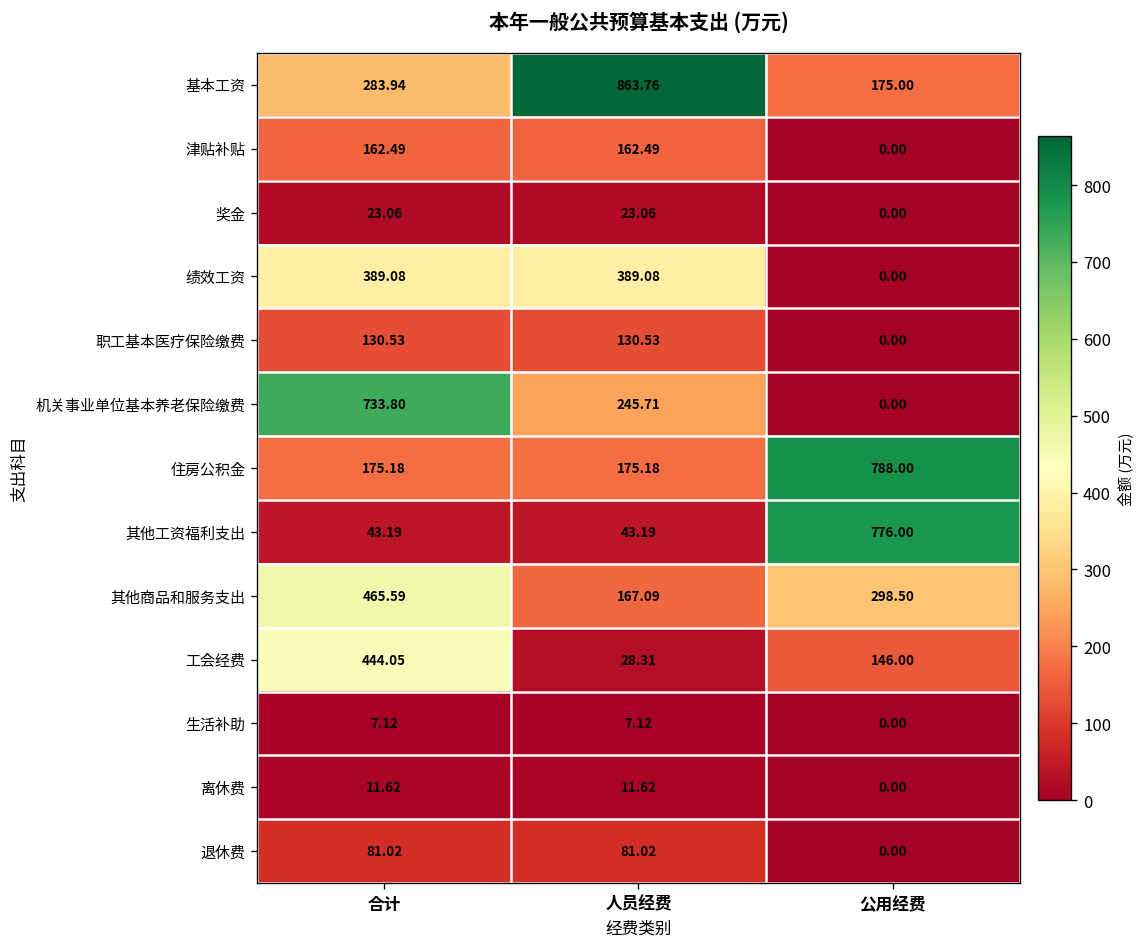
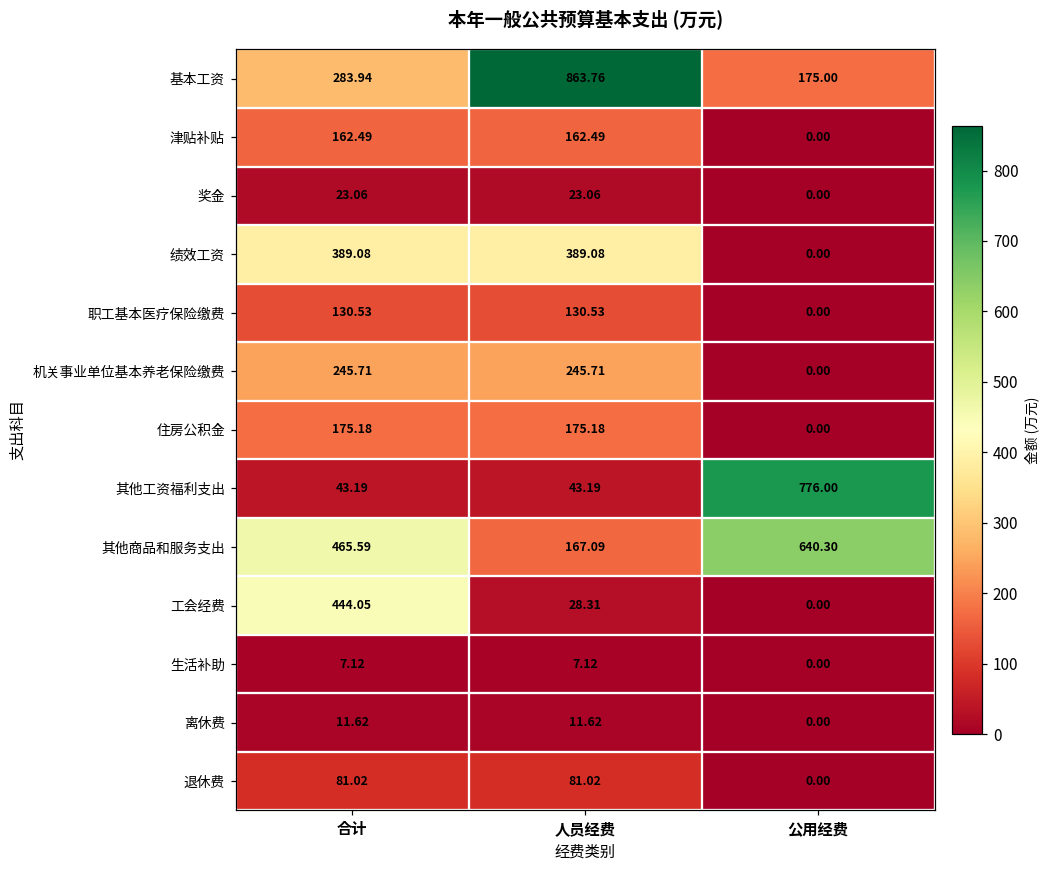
机关事业单位基本养老保险缴费, 合计: 733.80 -> 245.71
住房公积金, 公用经费: 788.00 -> 0.00
其他商品和服务支出, 公用经费: 298.50 -> 640.30
工会经费, 公用经费: 146.00 -> 0.00
